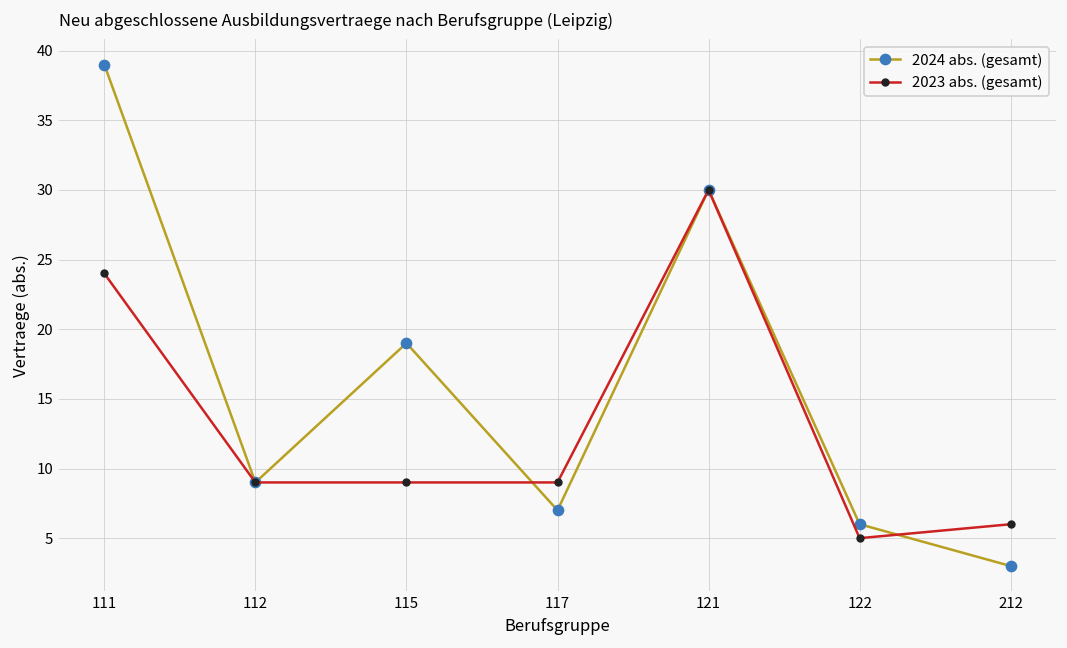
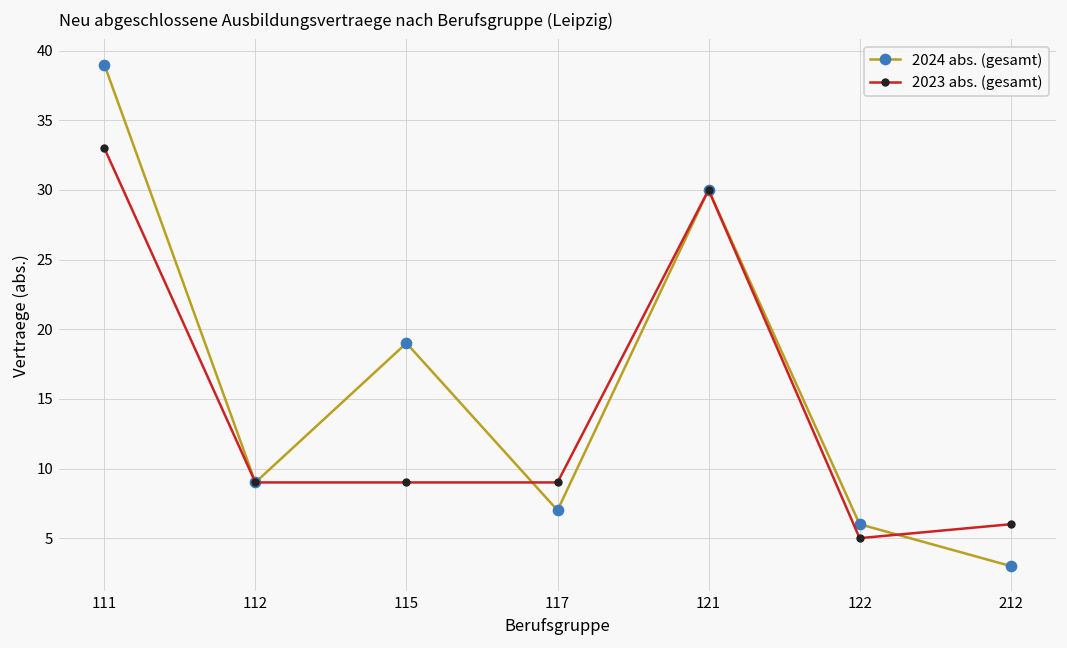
2023 abs. (gesamt), 111: 24 -> 33
